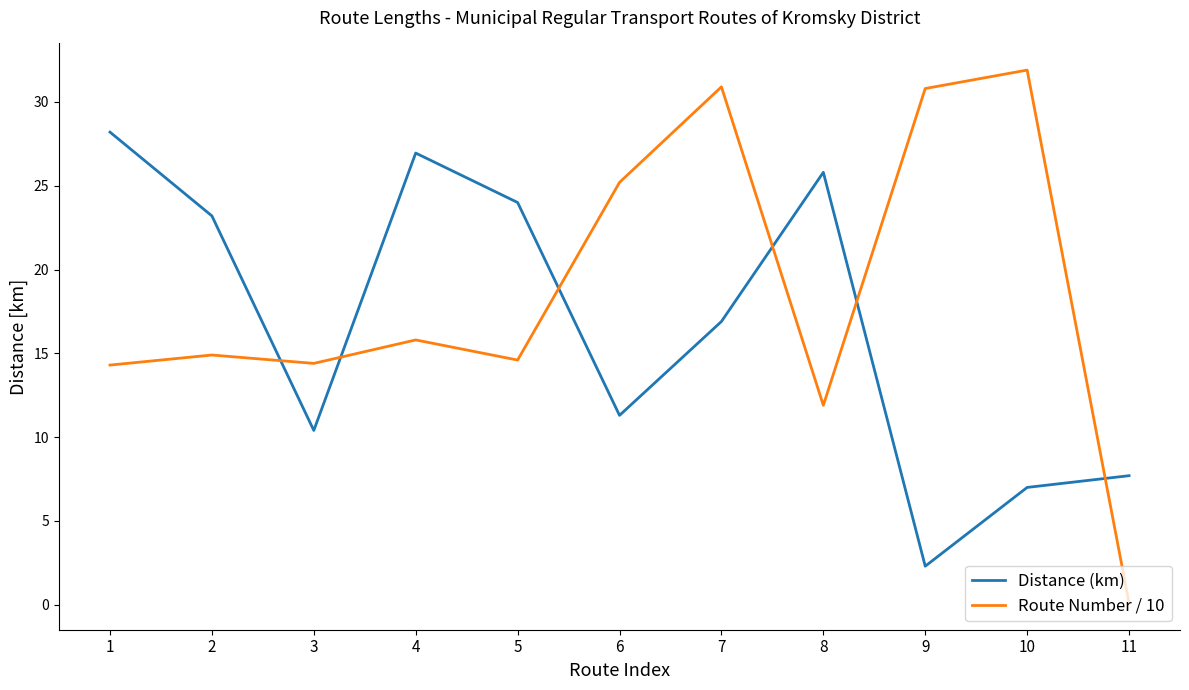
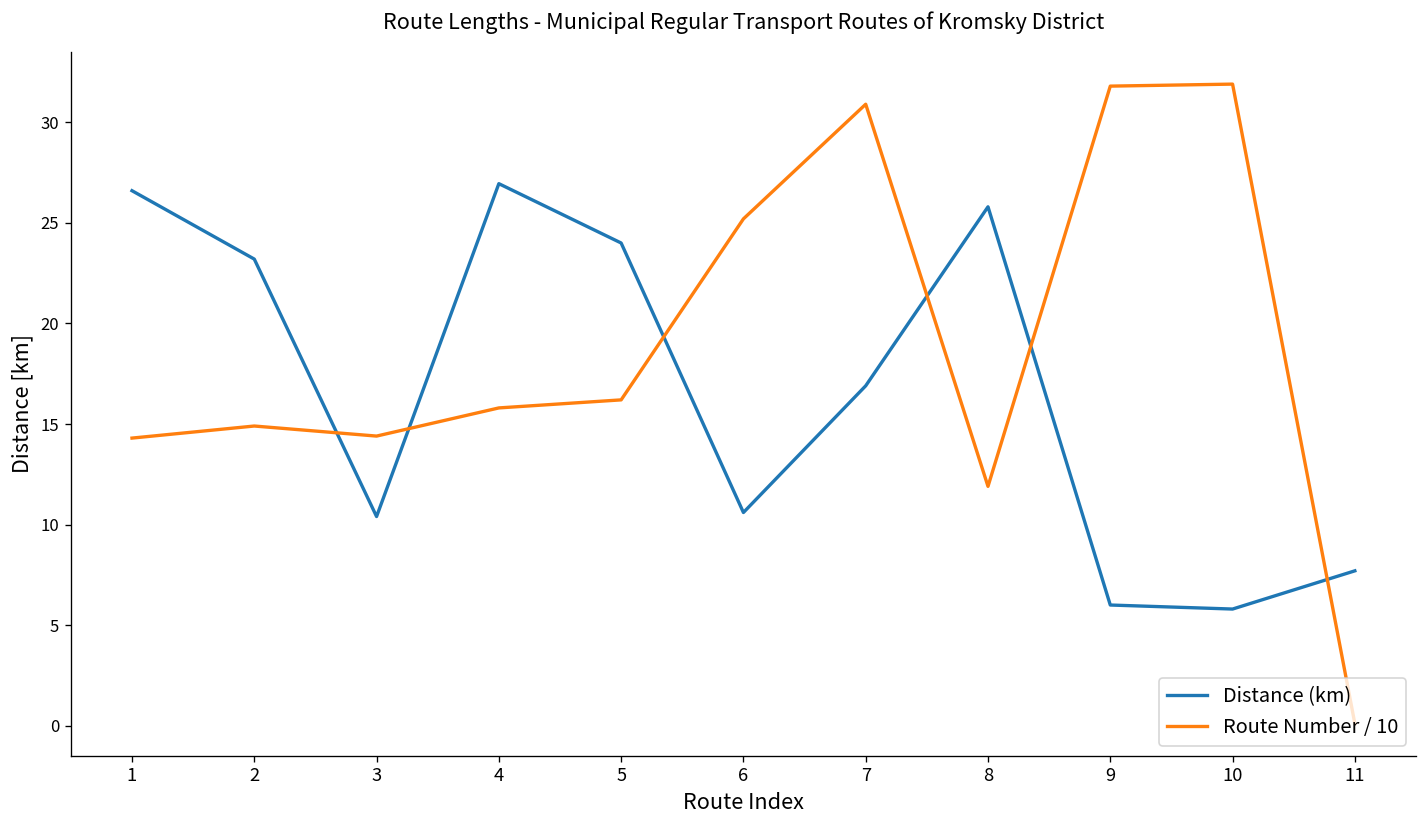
Distance (km), 1: 28.2 -> 26.6
Route Number / 10, 5: 14.6 -> 16.2
Distance (km), 6: 11.3 -> 10.6
Distance (km), 9: 2.3 -> 6.0
Route Number / 10, 9: 30.8 -> 31.8
Distance (km), 10: 7.0 -> 5.8
